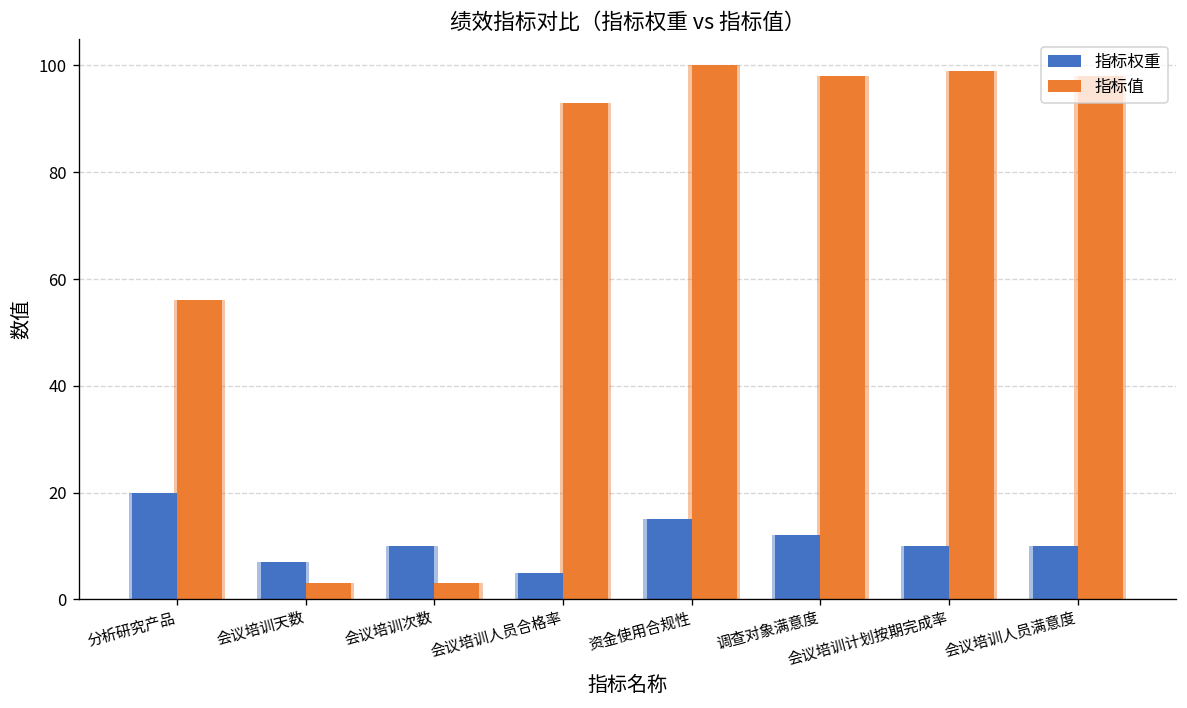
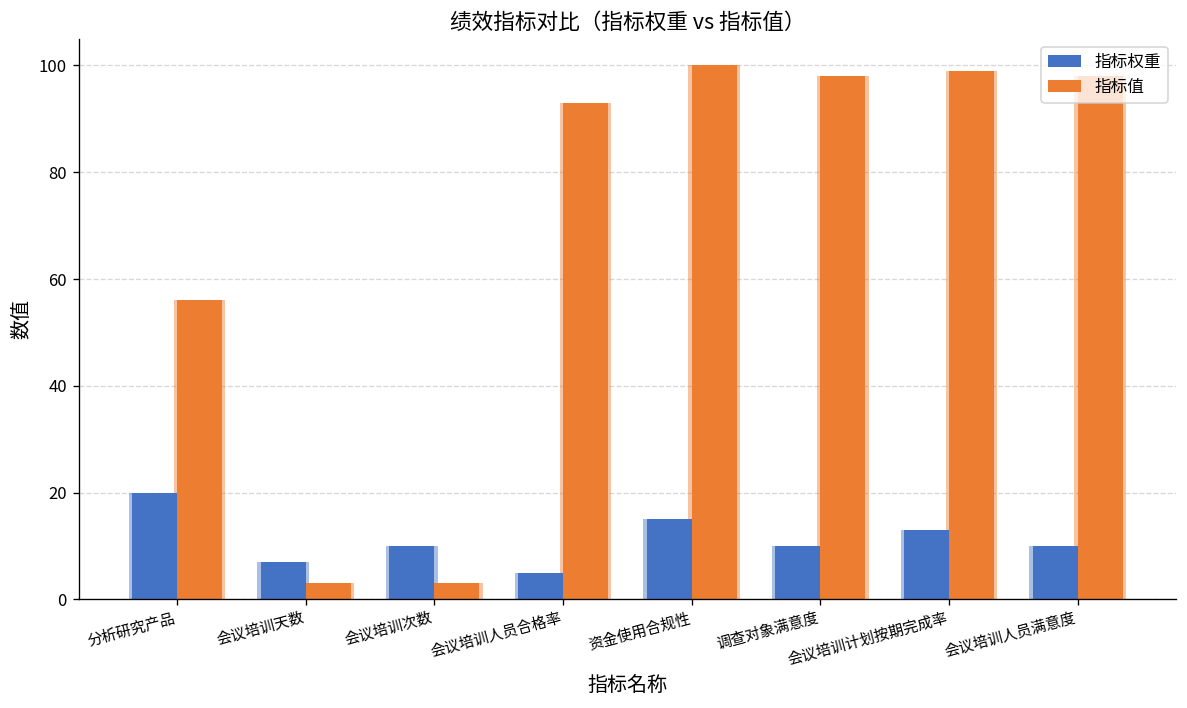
指标权重, 调查对象满意度: 12 -> 10
指标权重, 会议培训计划按期完成率: 10 -> 13
